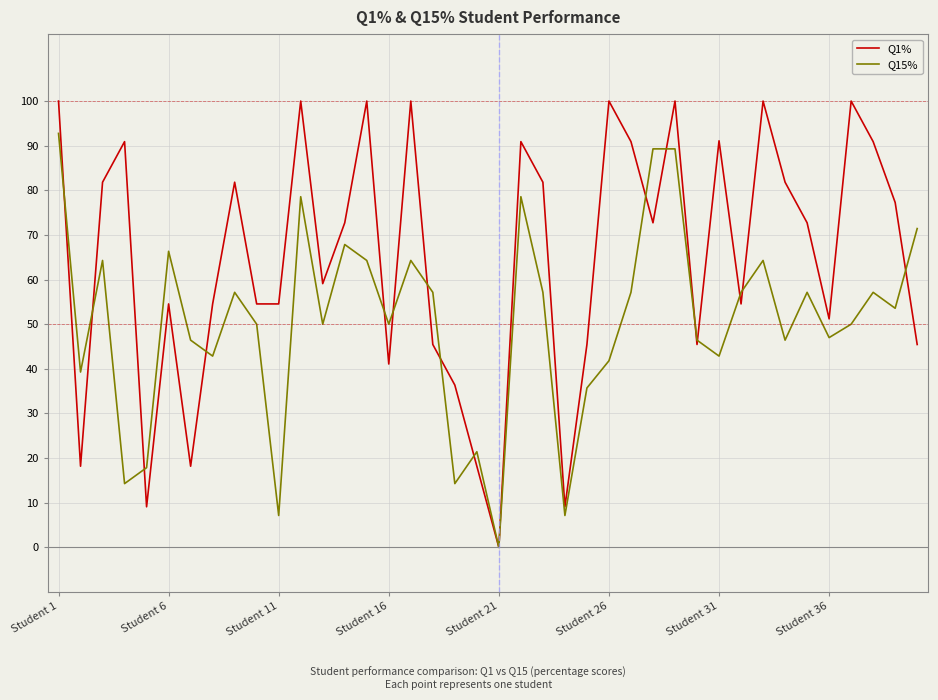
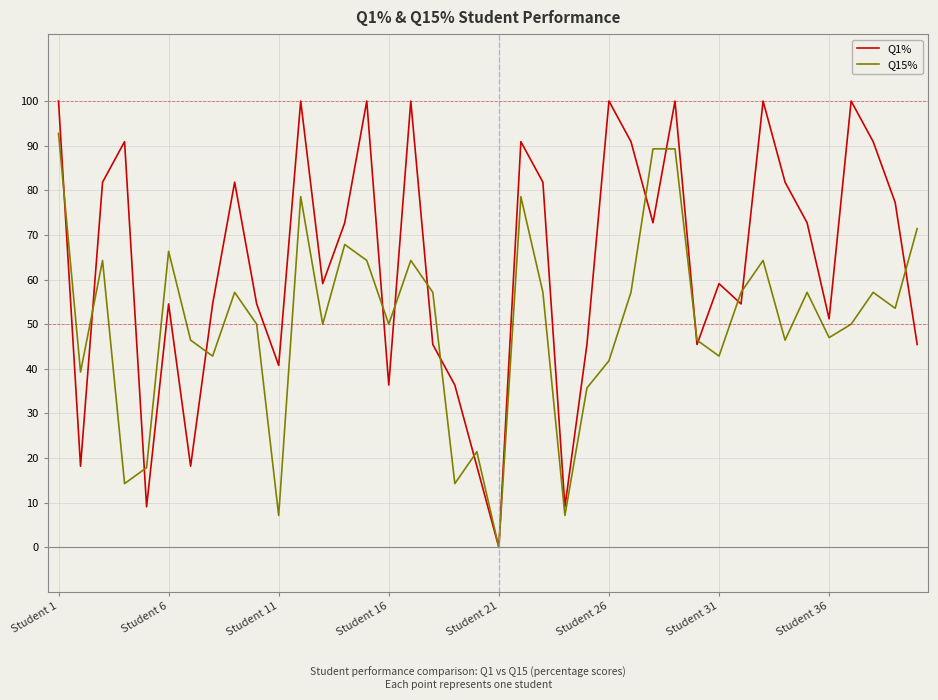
Q1%, Student 11: 55 -> 41
Q1%, Student 16: 41 -> 36
Q1%, Student 31: 91 -> 59
